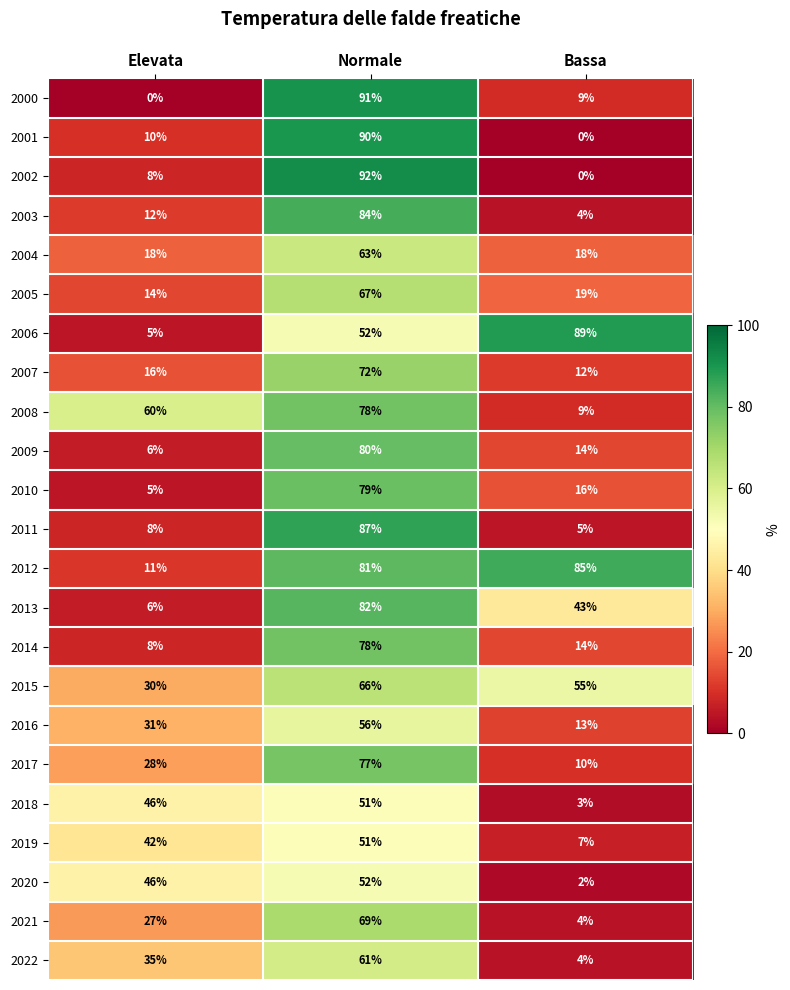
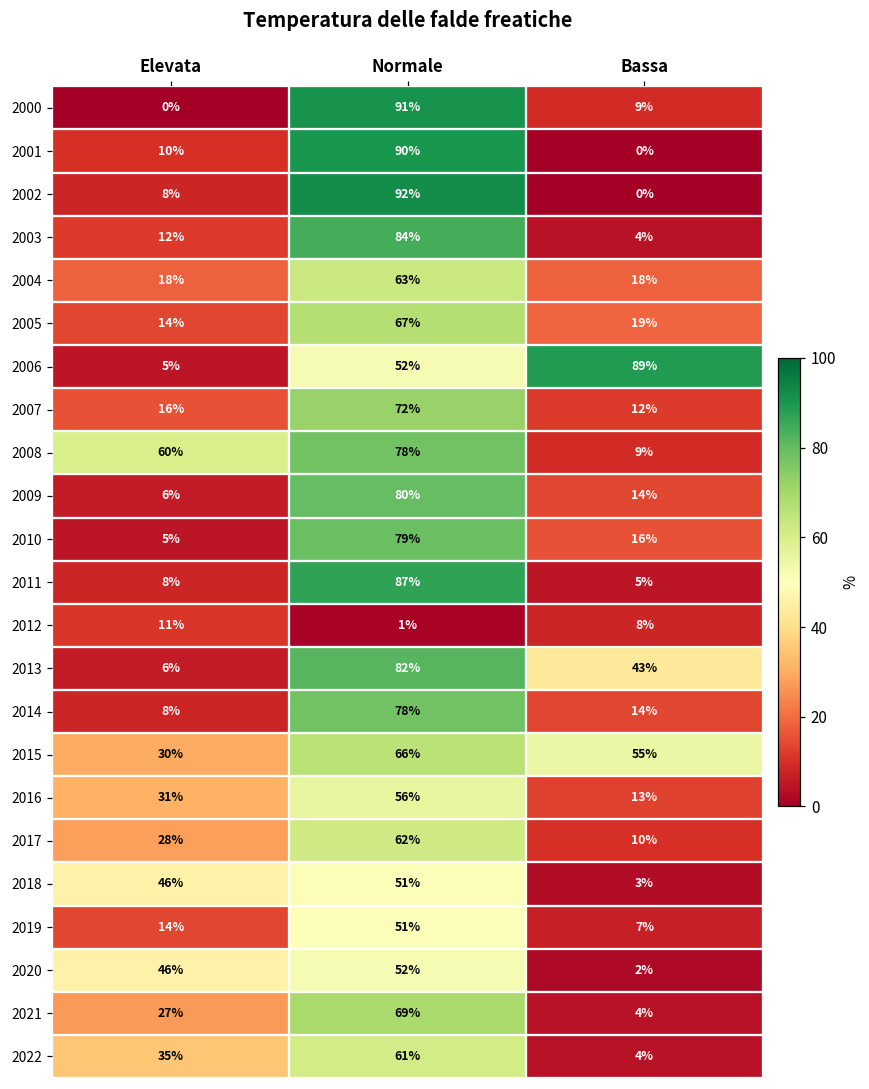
2012, Normale: 81% -> 1%
2012, Bassa: 85% -> 8%
2017, Normale: 77% -> 62%
2019, Elevata: 42% -> 14%
